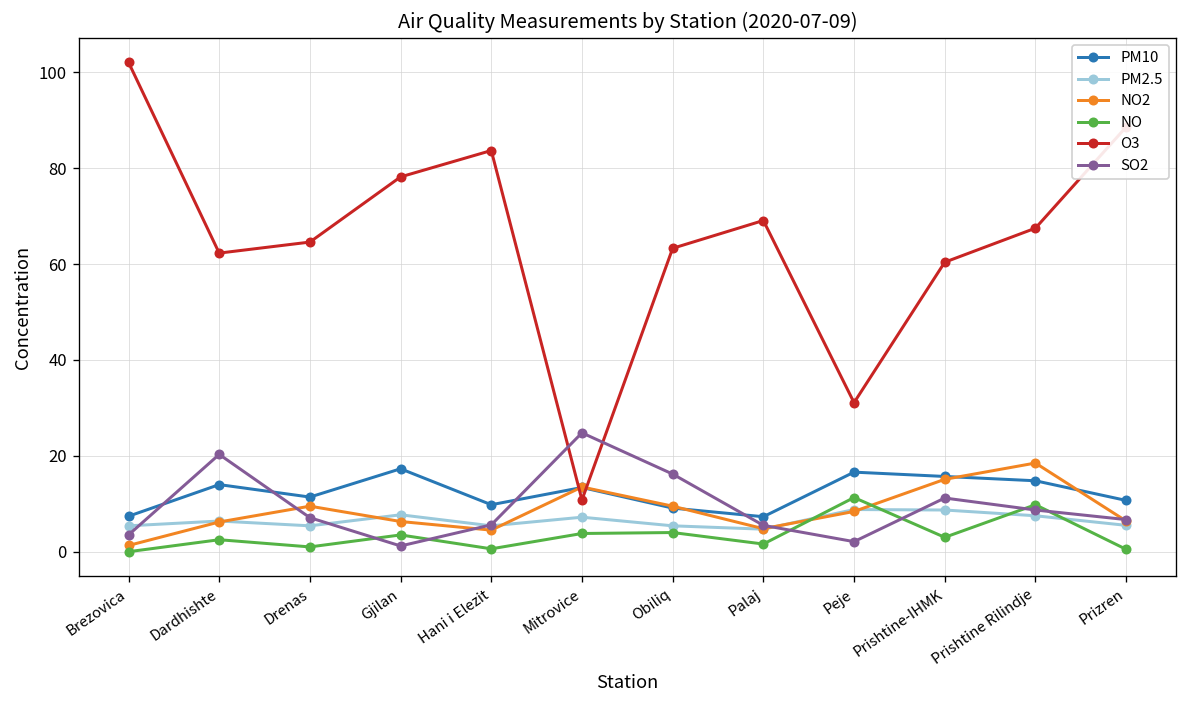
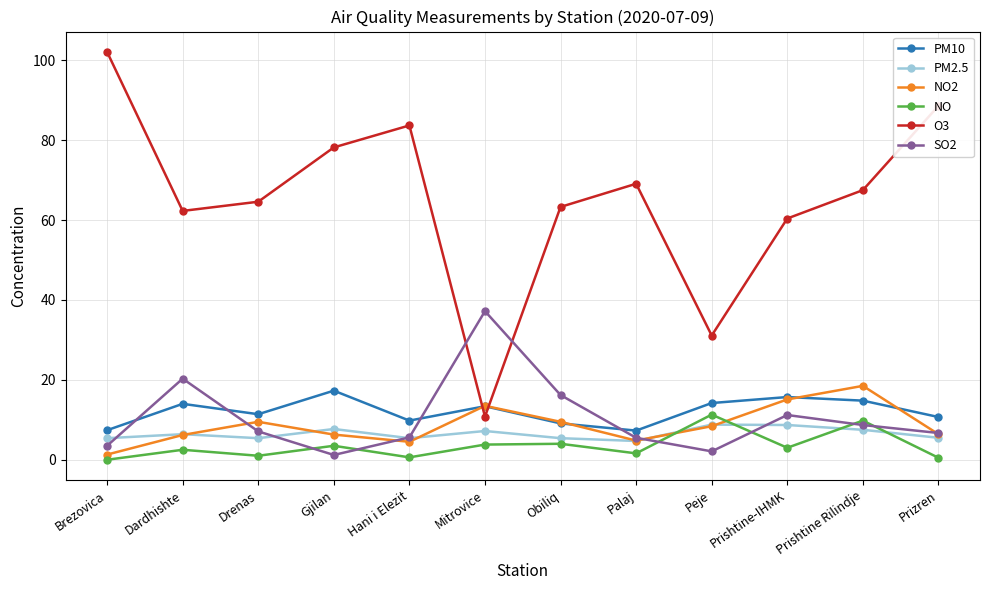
SO2, Mitrovice: 25 -> 37
PM10, Peje: 17 -> 14
